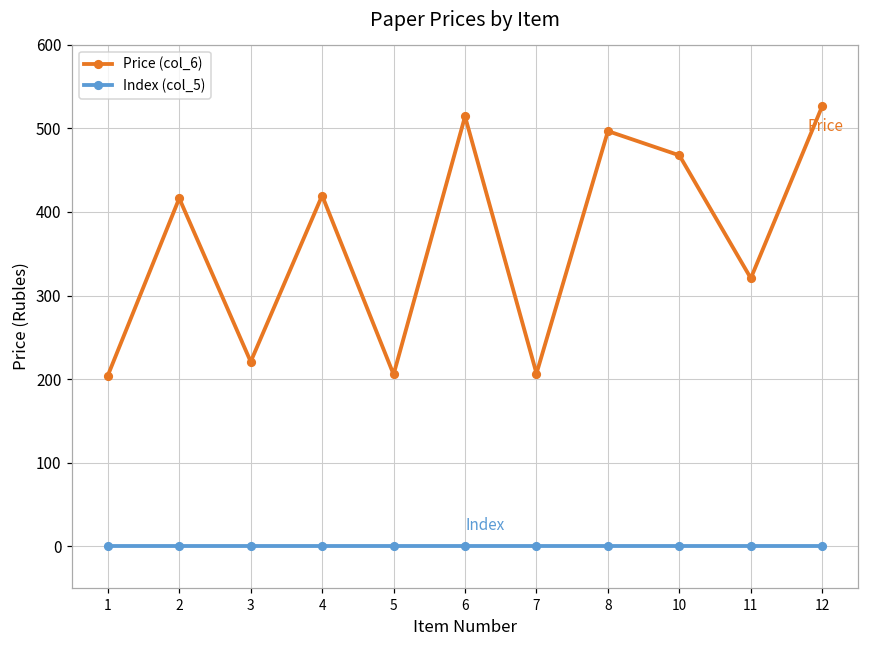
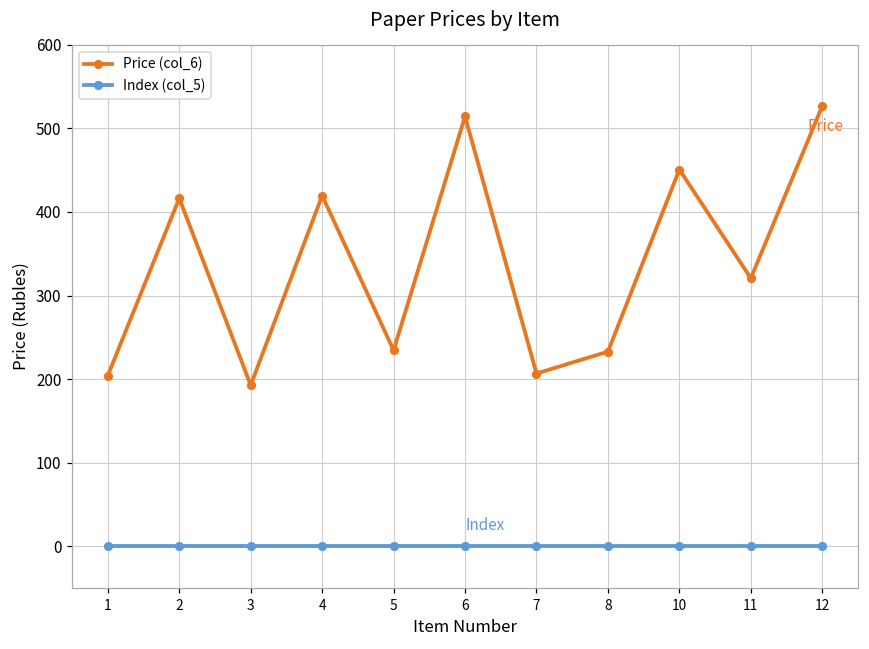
Price (col_6), 3: 220 -> 190
Price (col_6), 5: 210 -> 230
Price (col_6), 8: 500 -> 230
Price (col_6), 10: 470 -> 450
